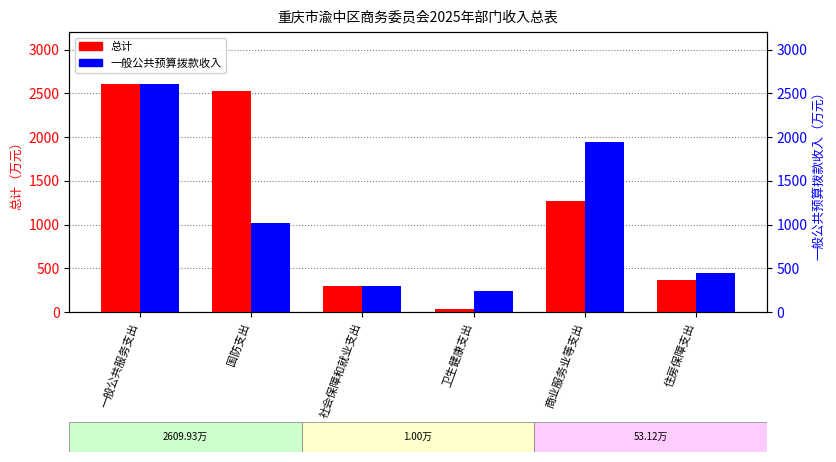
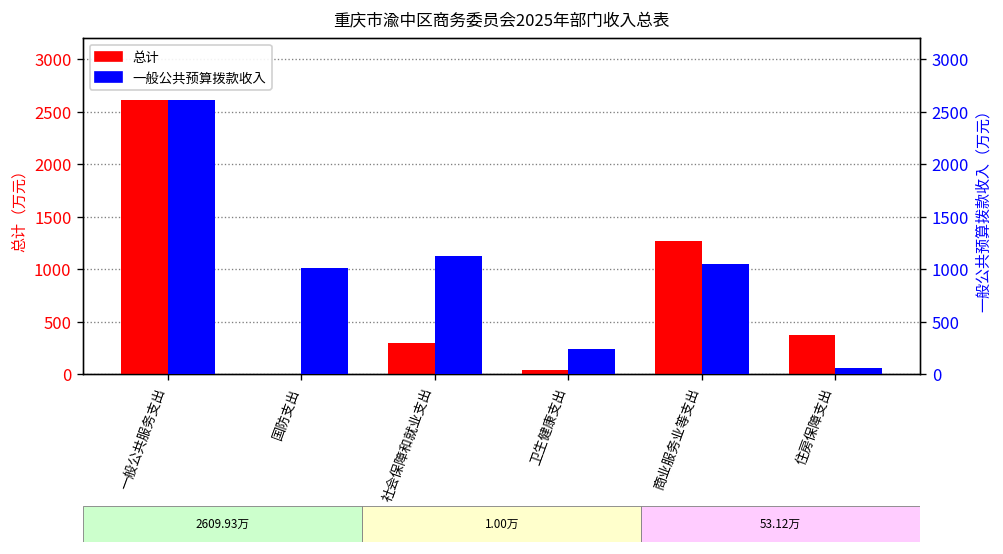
总计, 国防支出: 2500 -> 0
一般公共预算拨款收入, 社会保障和就业支出: 300 -> 1100
一般公共预算拨款收入, 商业服务业等支出: 1900 -> 1000
一般公共预算拨款收入, 住房保障支出: 400 -> 100
